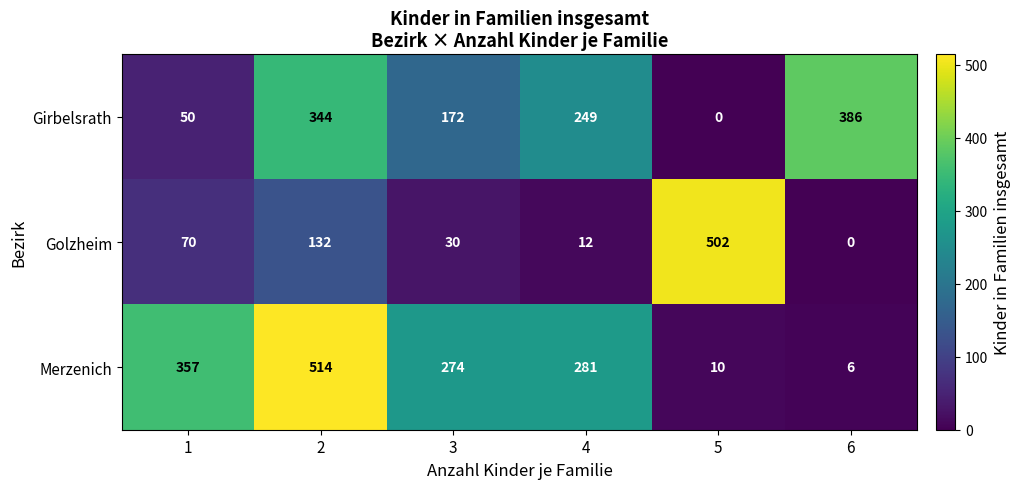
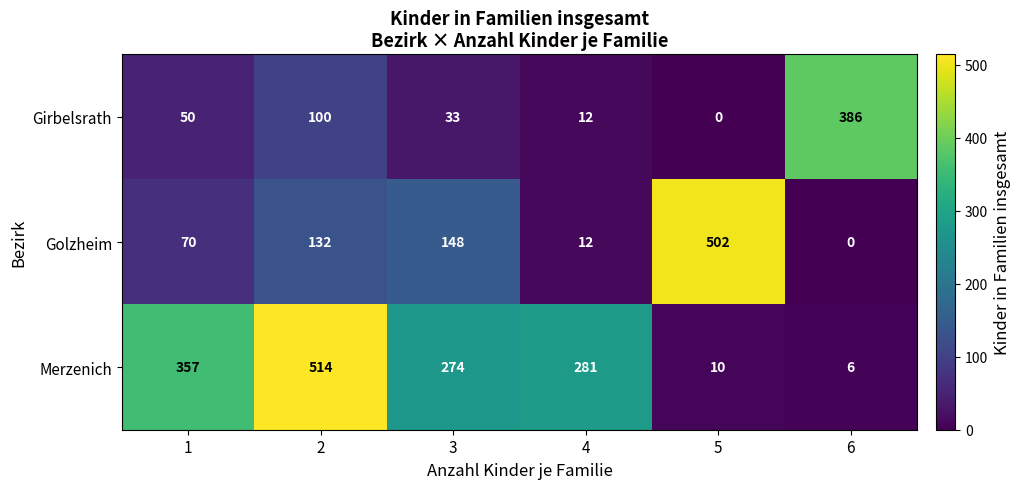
Girbelsrath, 2: 344 -> 100
Girbelsrath, 3: 172 -> 33
Girbelsrath, 4: 249 -> 12
Golzheim, 3: 30 -> 148
